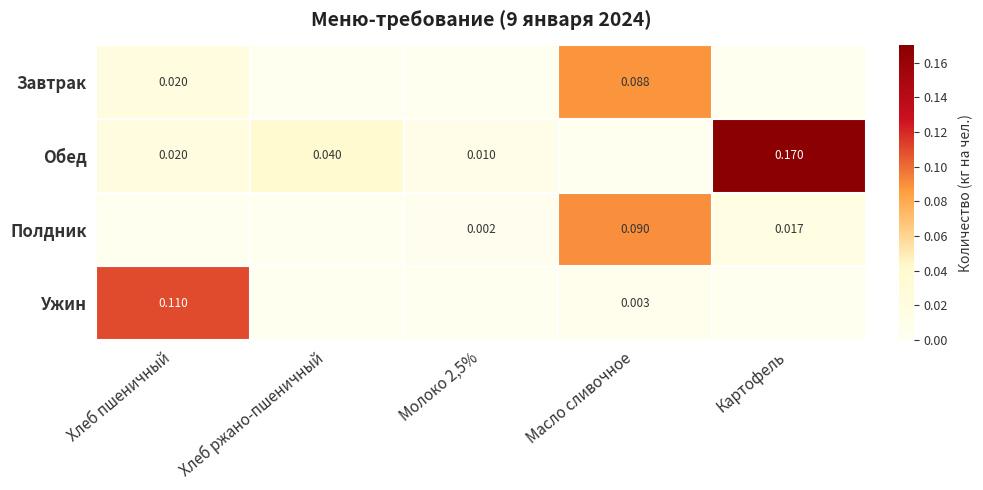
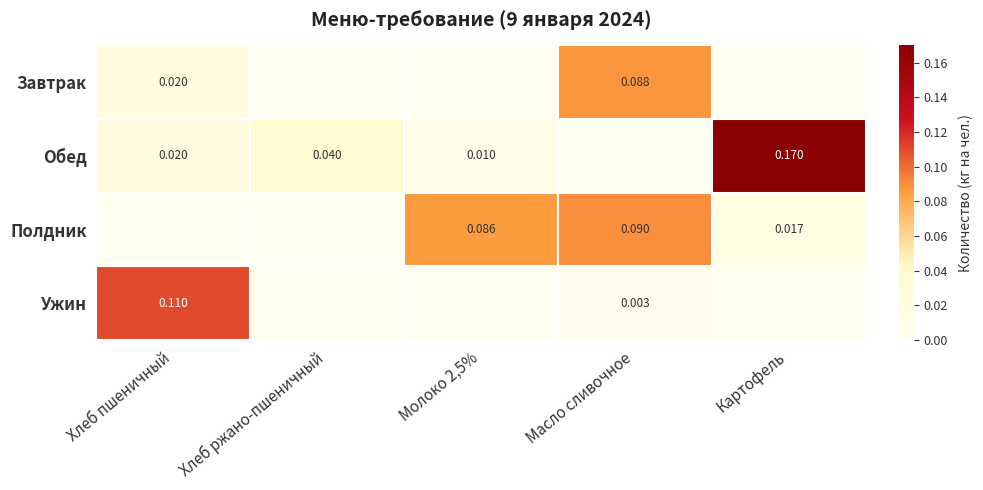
Полдник, Молоко 2,5%: 0.002 -> 0.086
